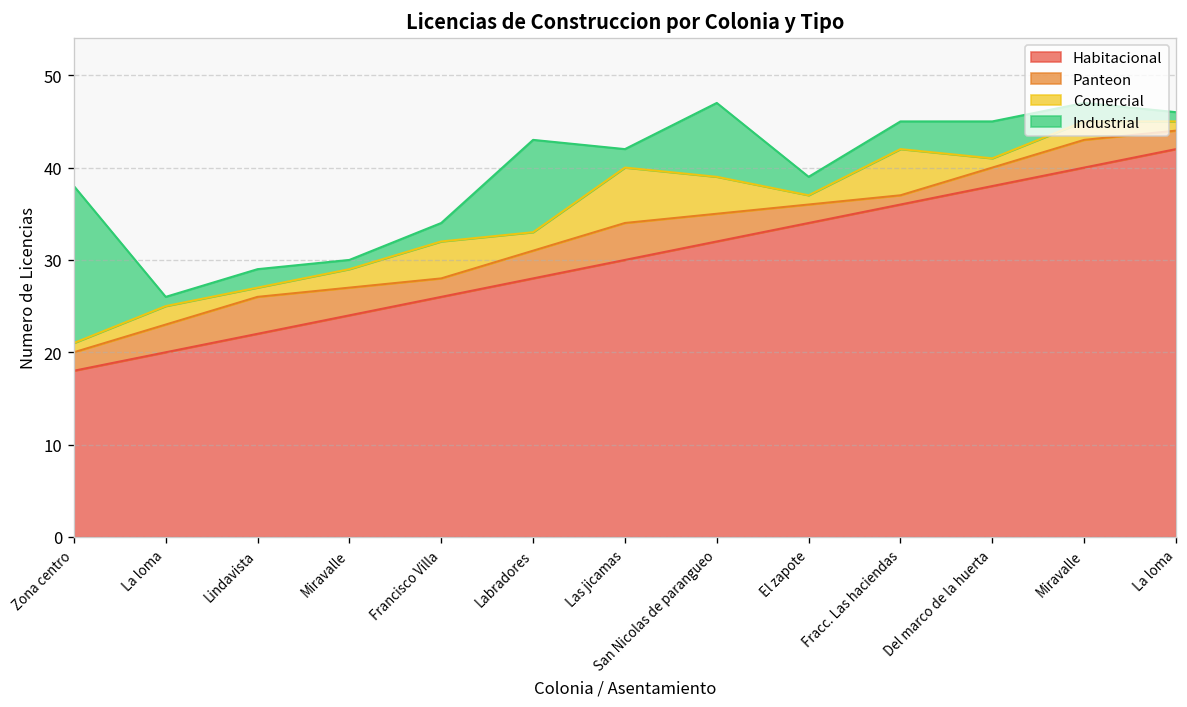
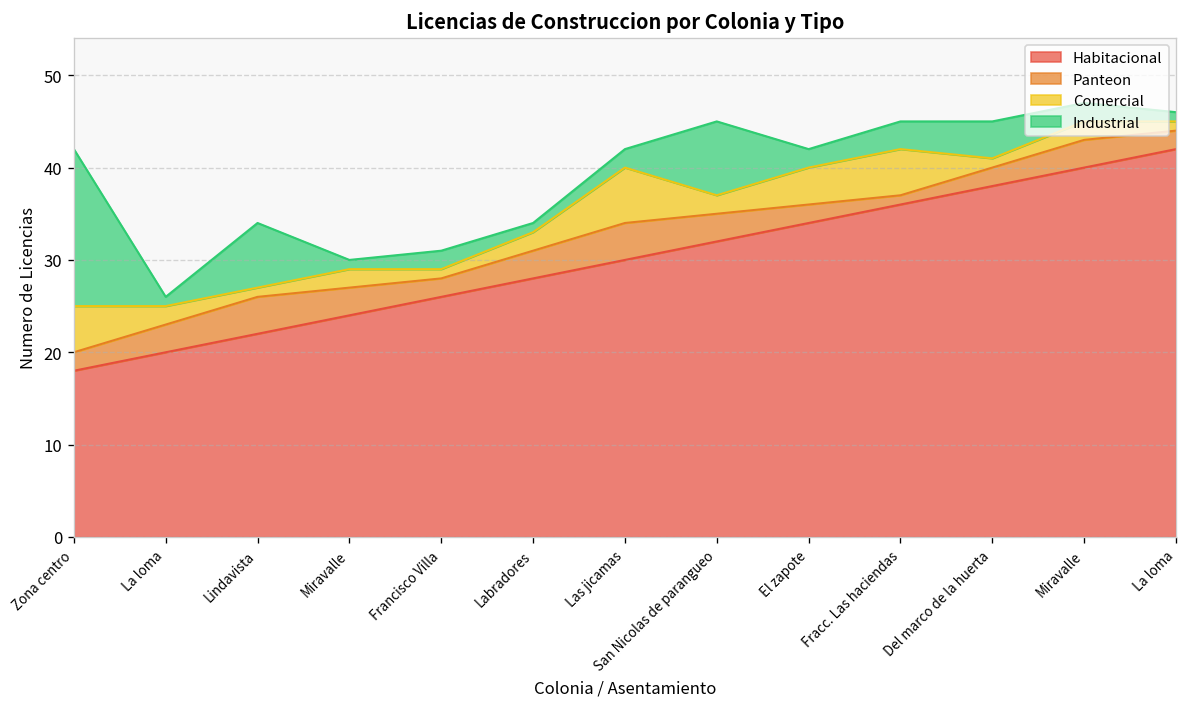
Comercial, Zona centro: 1 -> 5
Industrial, Lindavista: 2 -> 7
Comercial, Francisco Villa: 4 -> 1
Industrial, Labradores: 10 -> 1
Comercial, San Nicolas de parangueo: 4 -> 2
Comercial, El zapote: 1 -> 4
